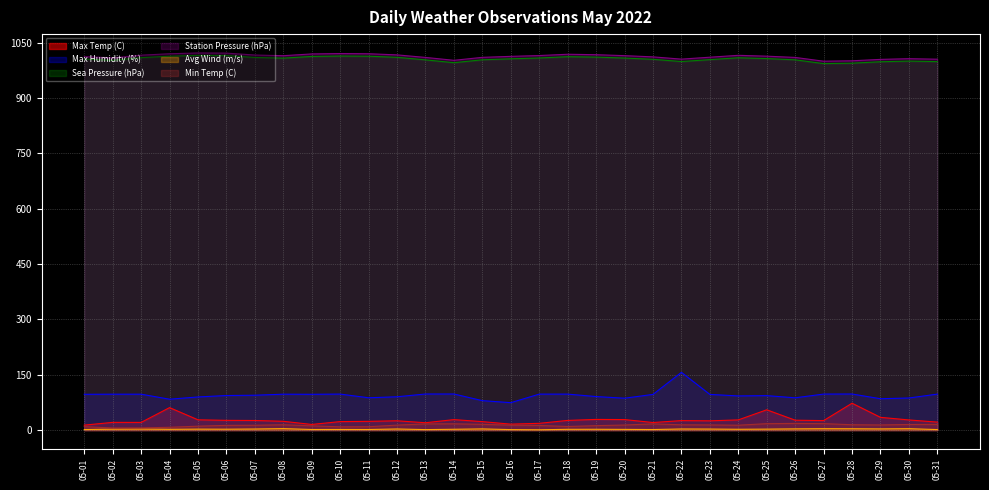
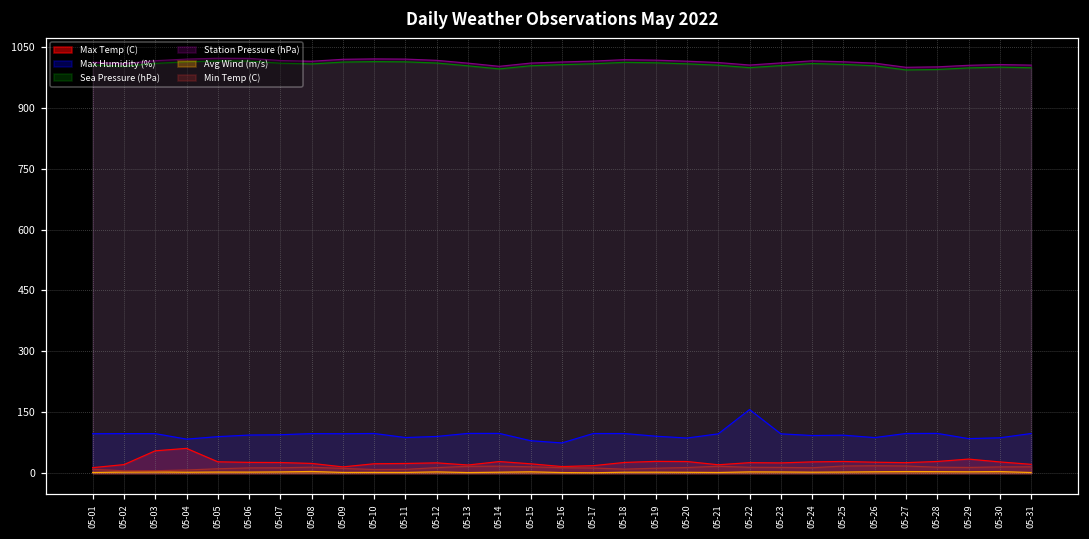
Max Temp (C), 05-03: 20 -> 50
Max Temp (C), 05-25: 50 -> 30
Max Temp (C), 05-28: 70 -> 30
